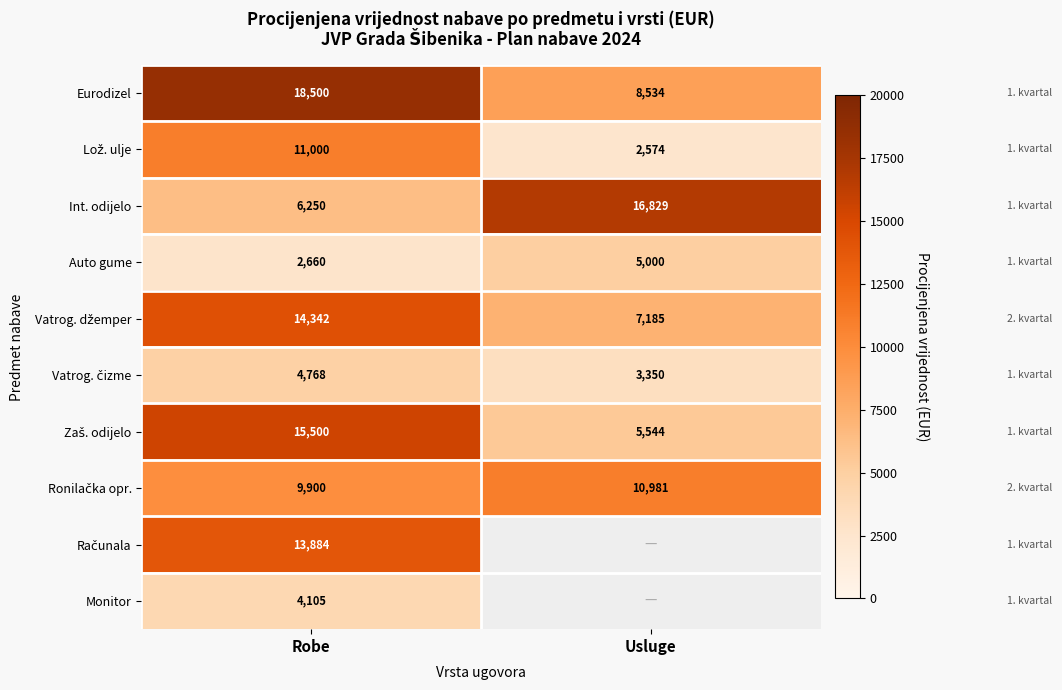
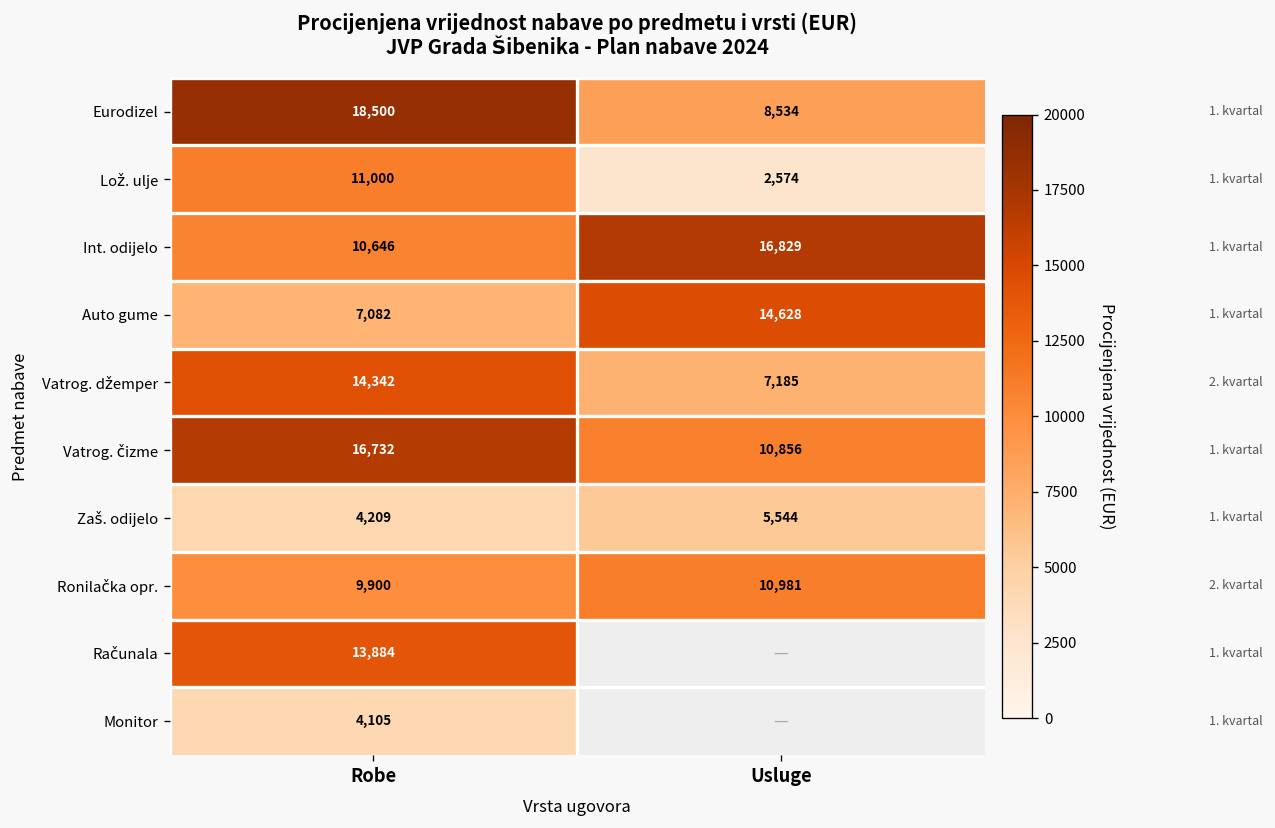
Int. odijelo, Robe: 6,250 -> 10,646
Auto gume, Robe: 2,660 -> 7,082
Auto gume, Usluge: 5,000 -> 14,628
Vatrog. čizme, Robe: 4,768 -> 16,732
Vatrog. čizme, Usluge: 3,350 -> 10,856
Zaš. odijelo, Robe: 15,500 -> 4,209
